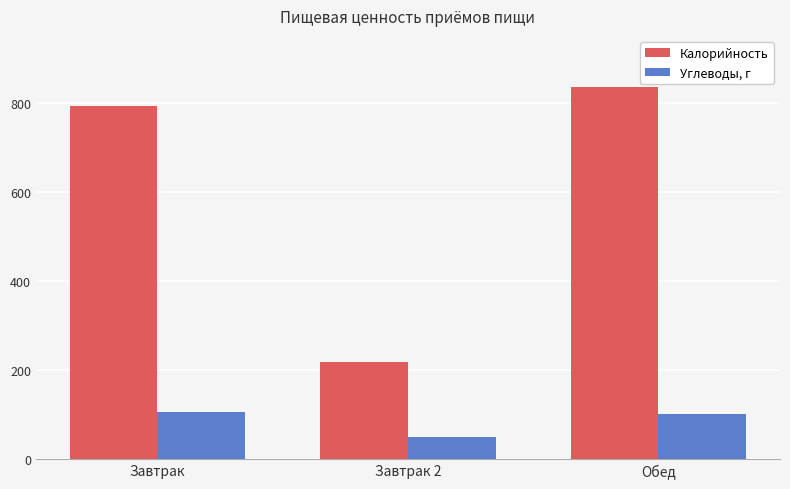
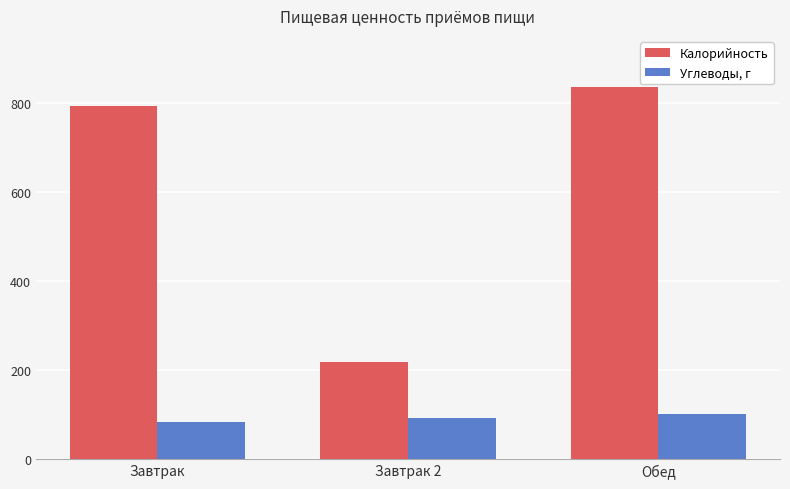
Углеводы, г, Завтрак: 110 -> 80
Углеводы, г, Завтрак 2: 50 -> 90
